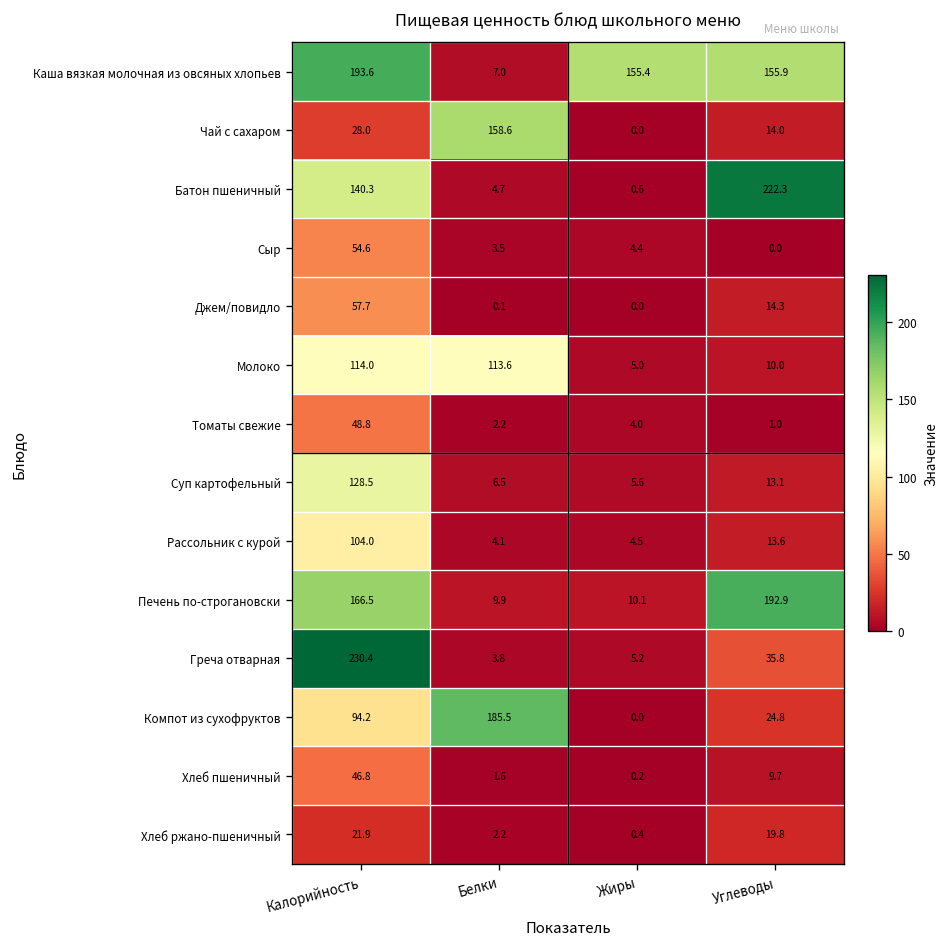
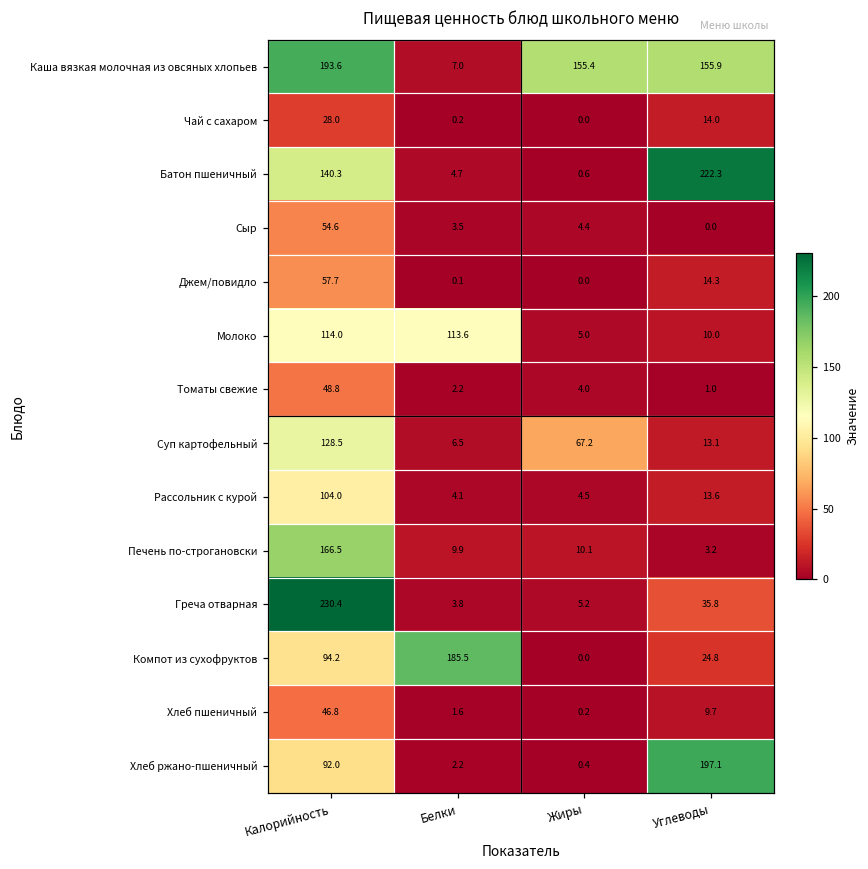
Чай с сахаром, Белки: 158.6 -> 0.2
Суп картофельный, Жиры: 5.6 -> 67.2
Печень по-строгановски, Углеводы: 192.9 -> 3.2
Хлеб ржано-пшеничный, Калорийность: 21.9 -> 92.0
Хлеб ржано-пшеничный, Углеводы: 19.8 -> 197.1
